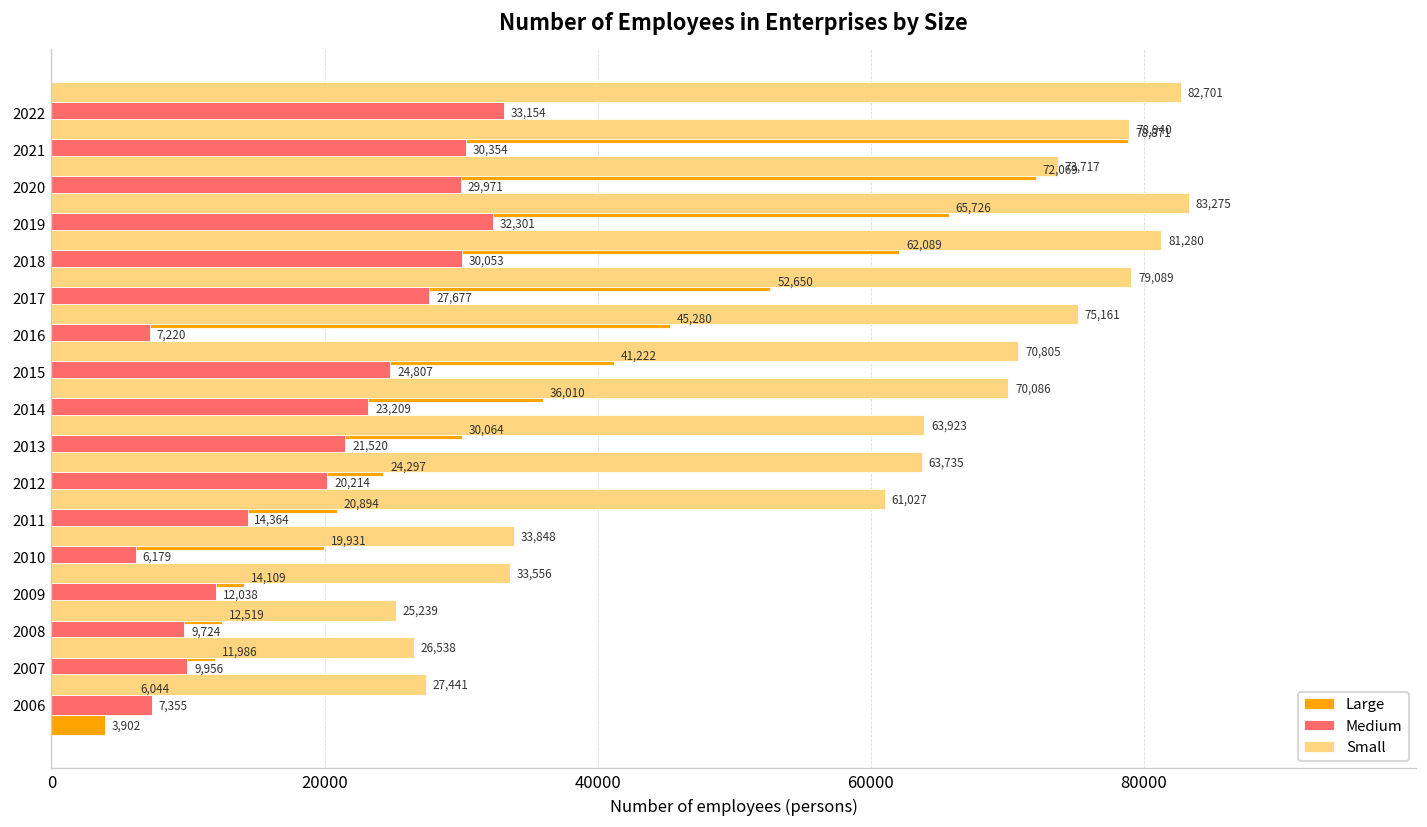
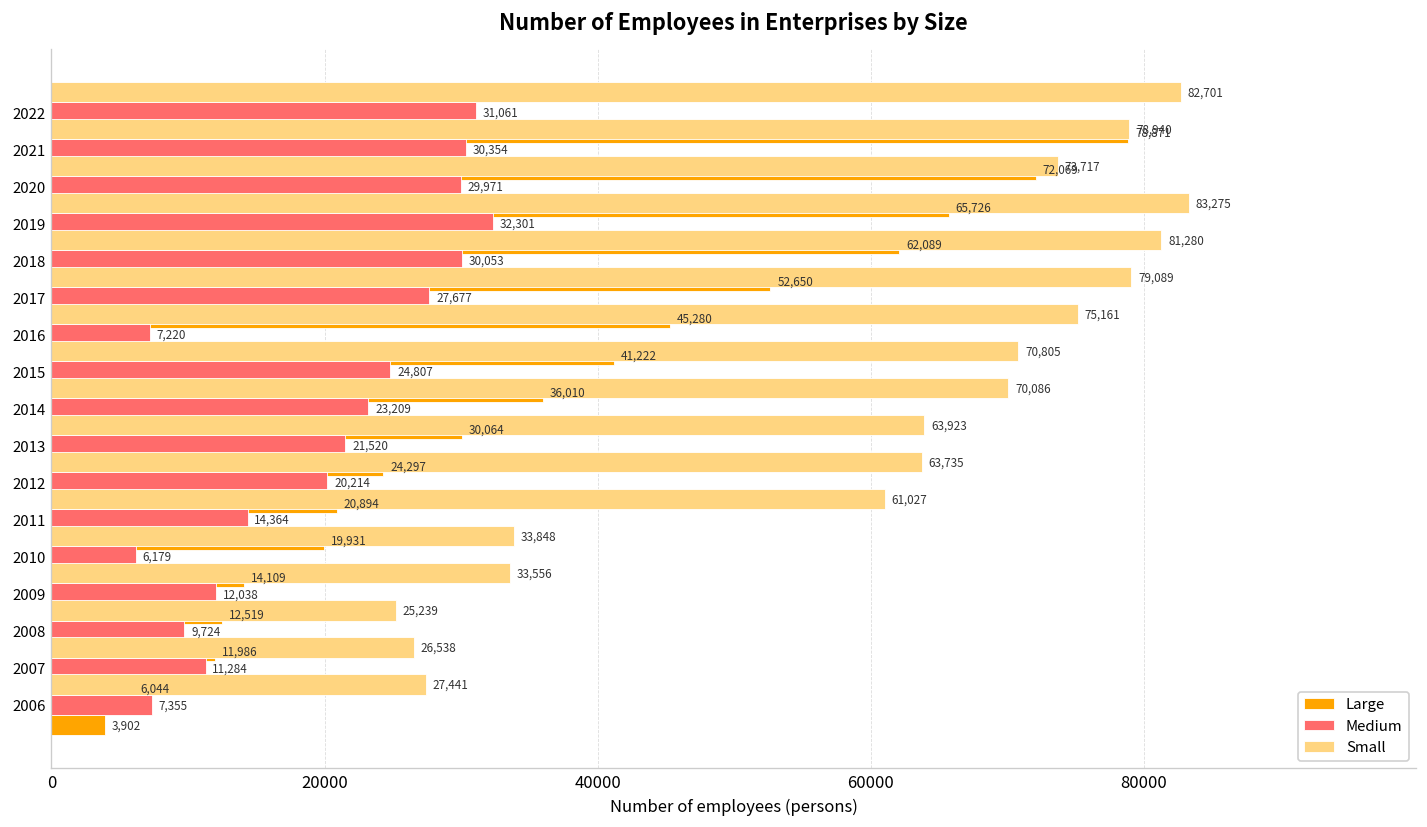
Medium, 2022: 33,154 -> 31,061
Medium, 2007: 9,956 -> 11,284
